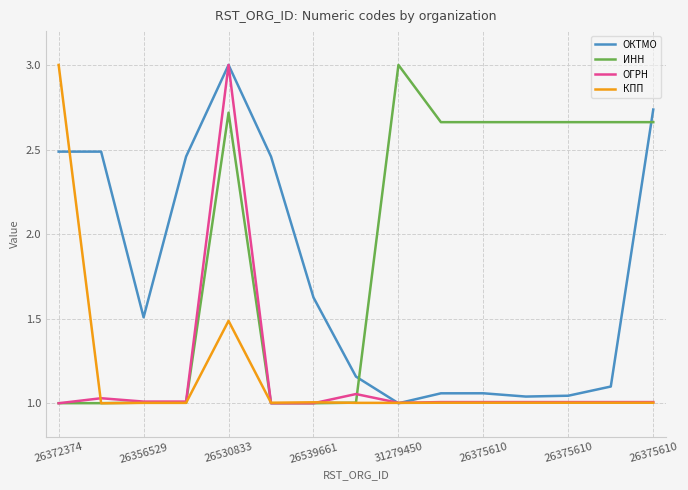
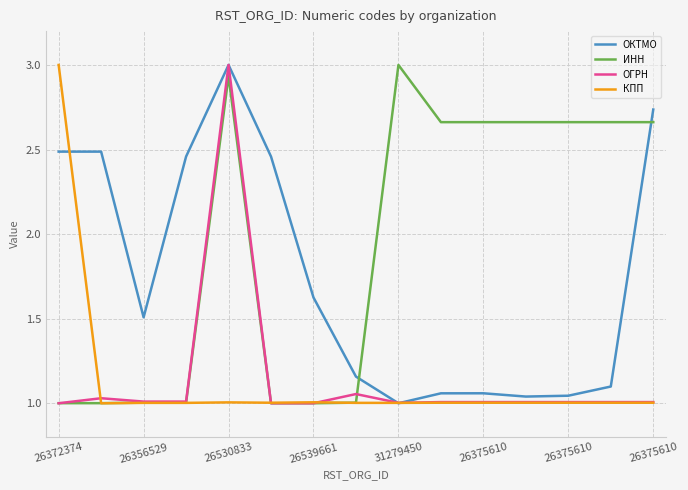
ИНН, 26530833: 2.72 -> 2.93
КПП, 26530833: 1.49 -> 1.01
